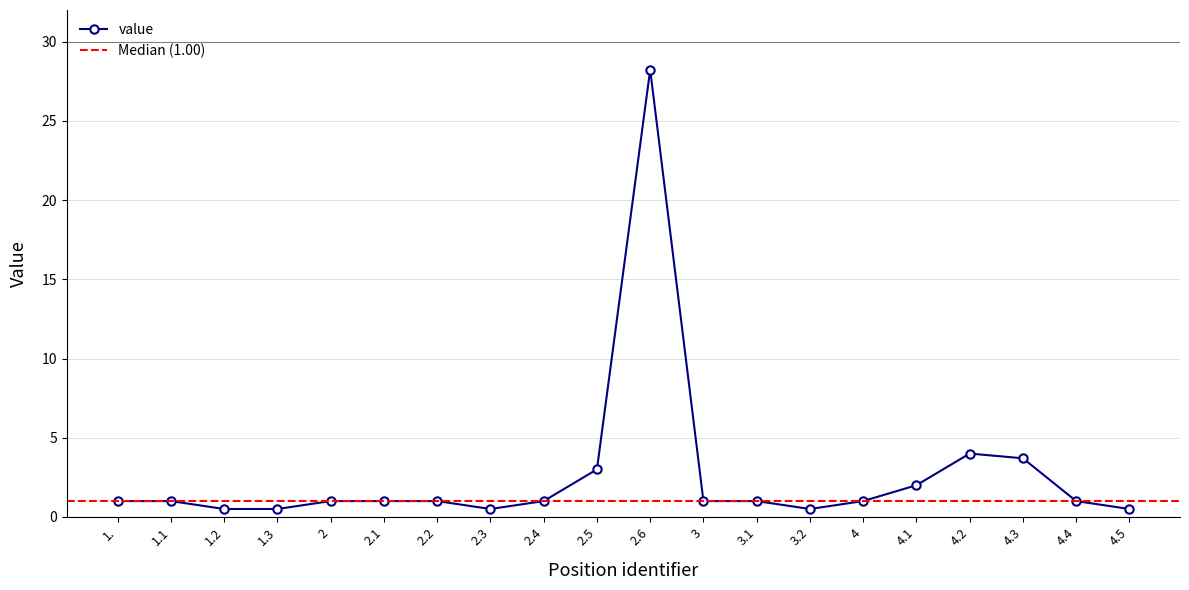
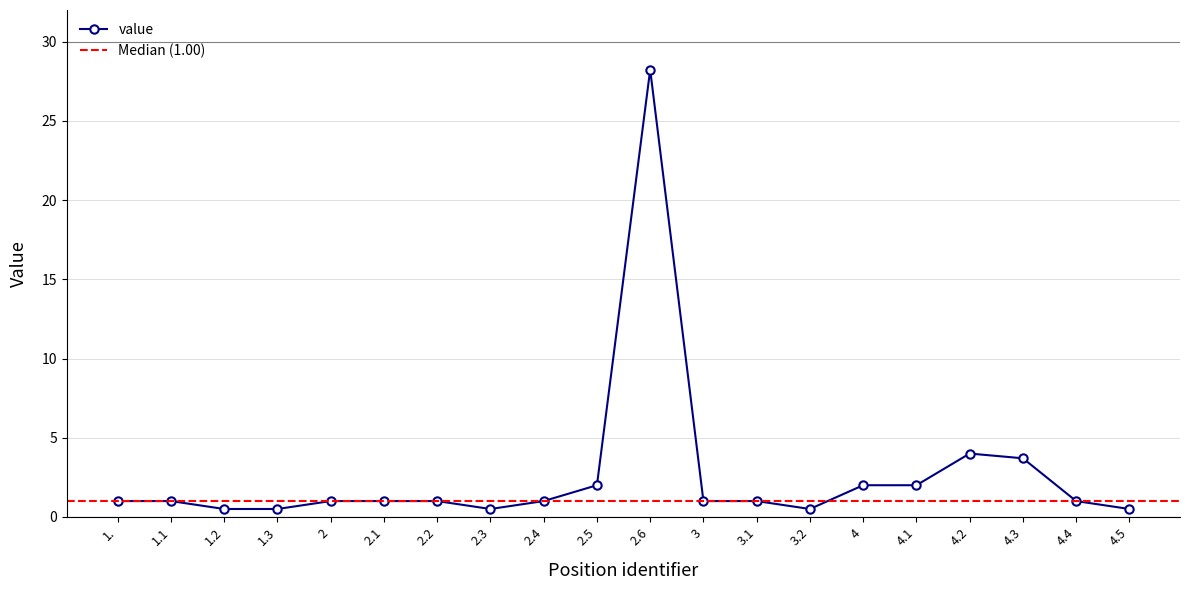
2.5: 3 -> 2
4: 1 -> 2
